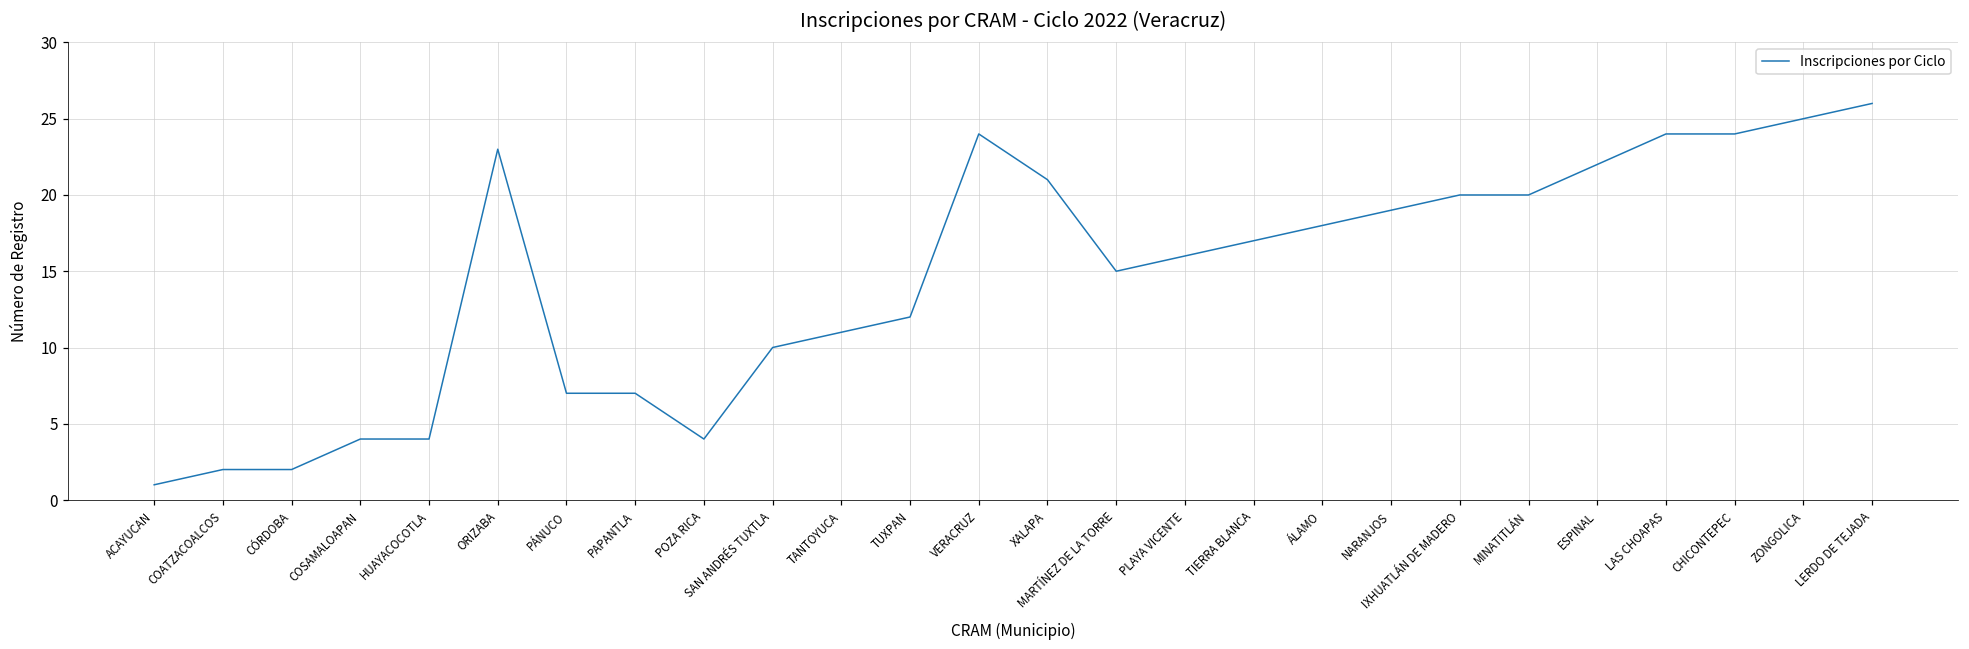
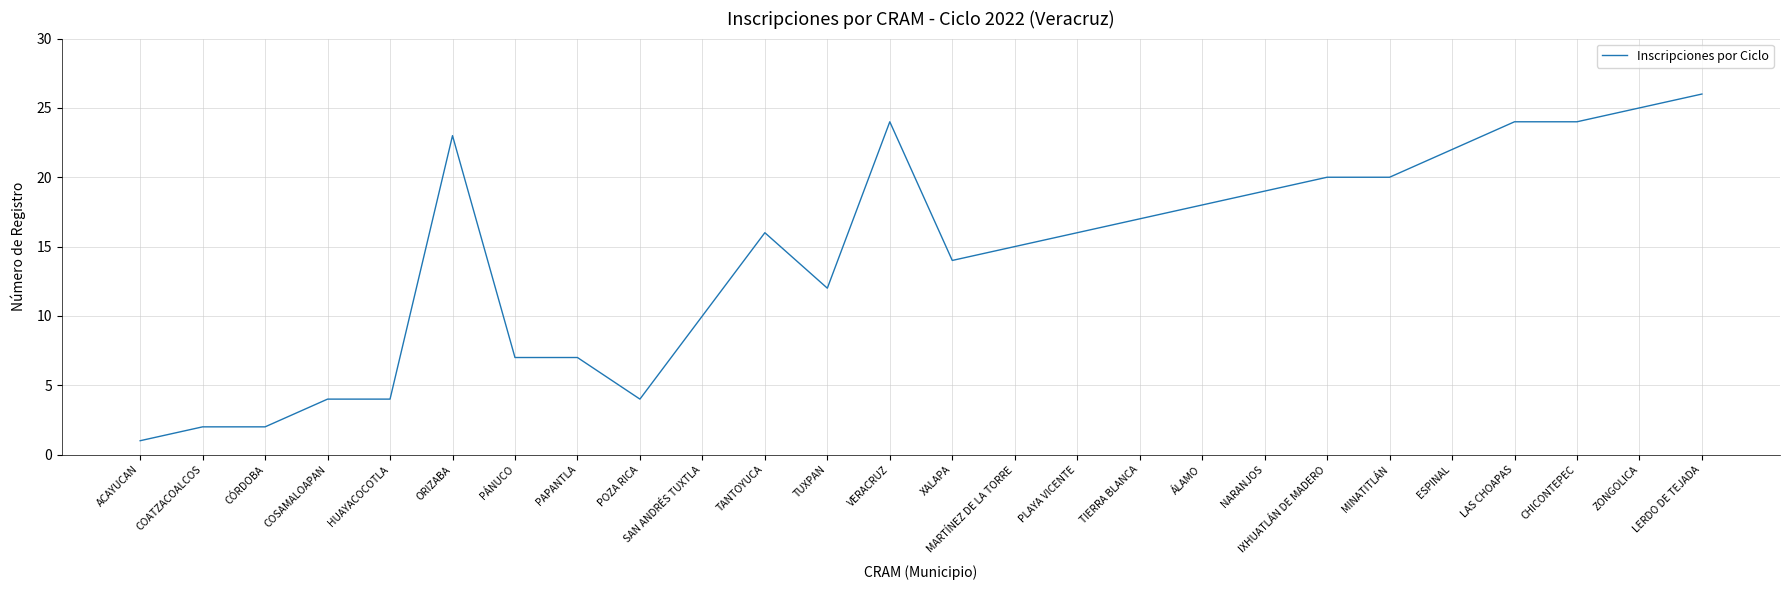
TANTOYUCA: 11 -> 16
XALAPA: 21 -> 14
